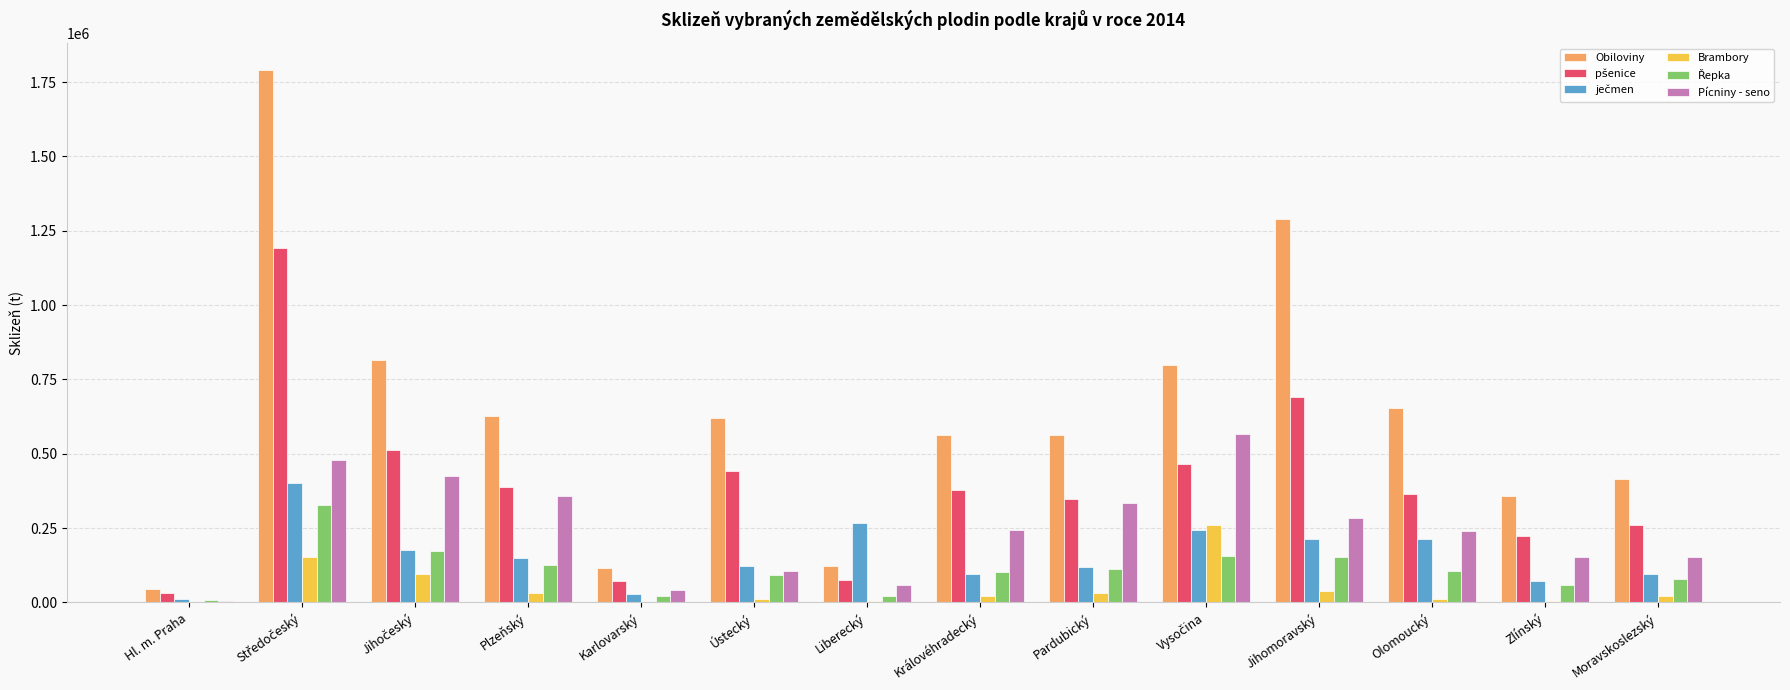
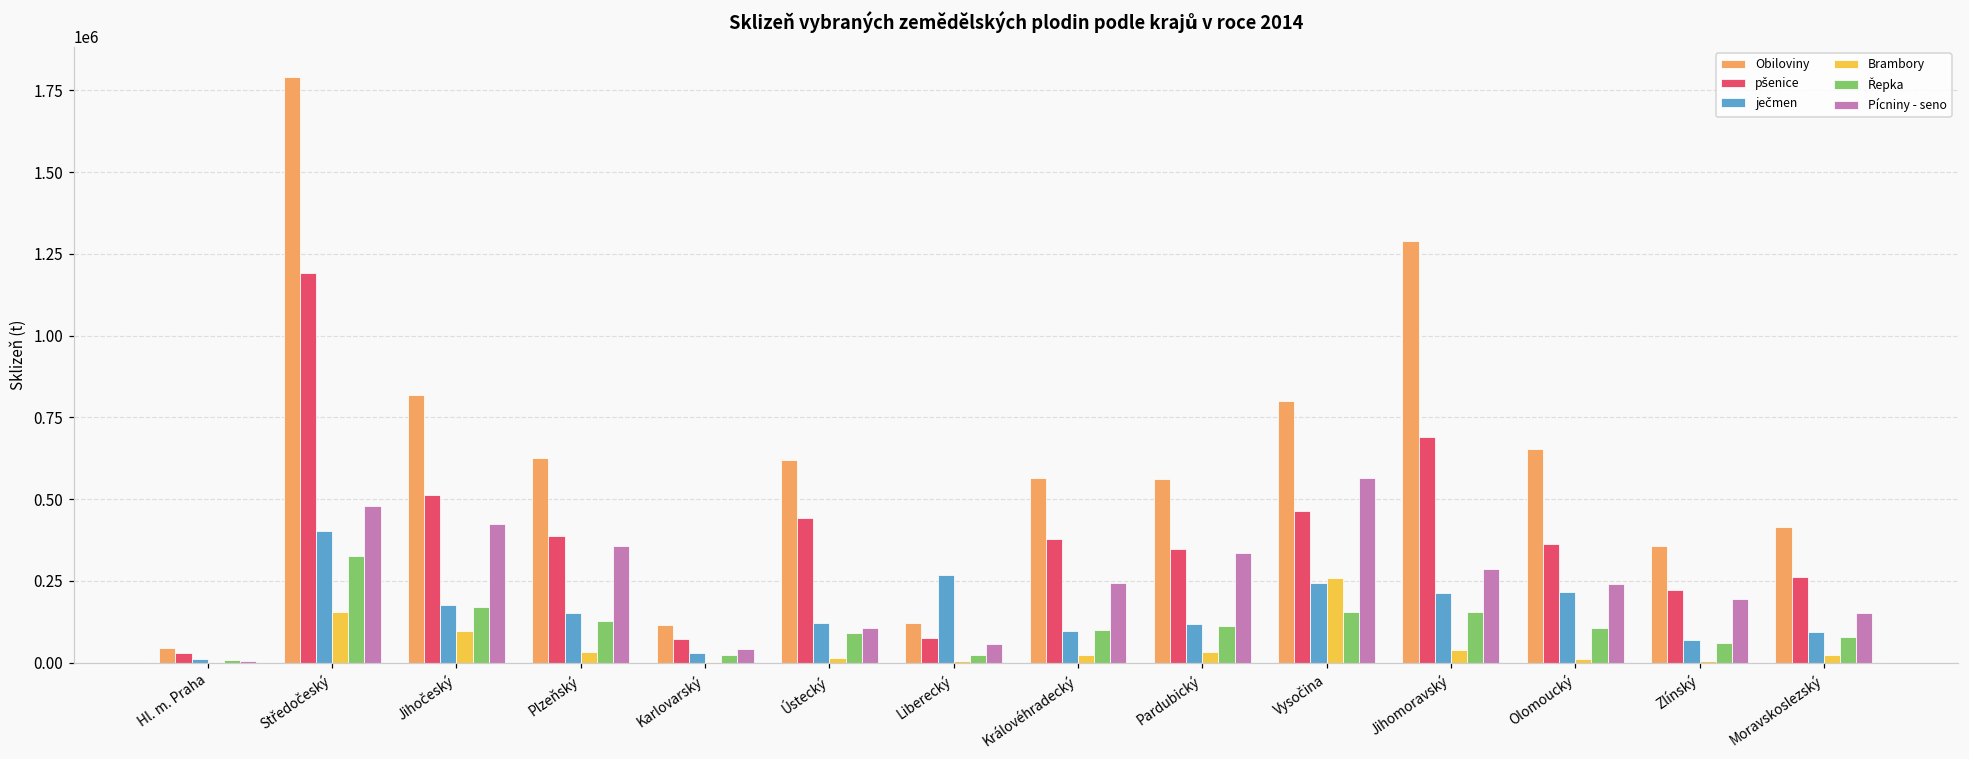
Pícniny - seno, Zlínský: 150000 -> 200000
